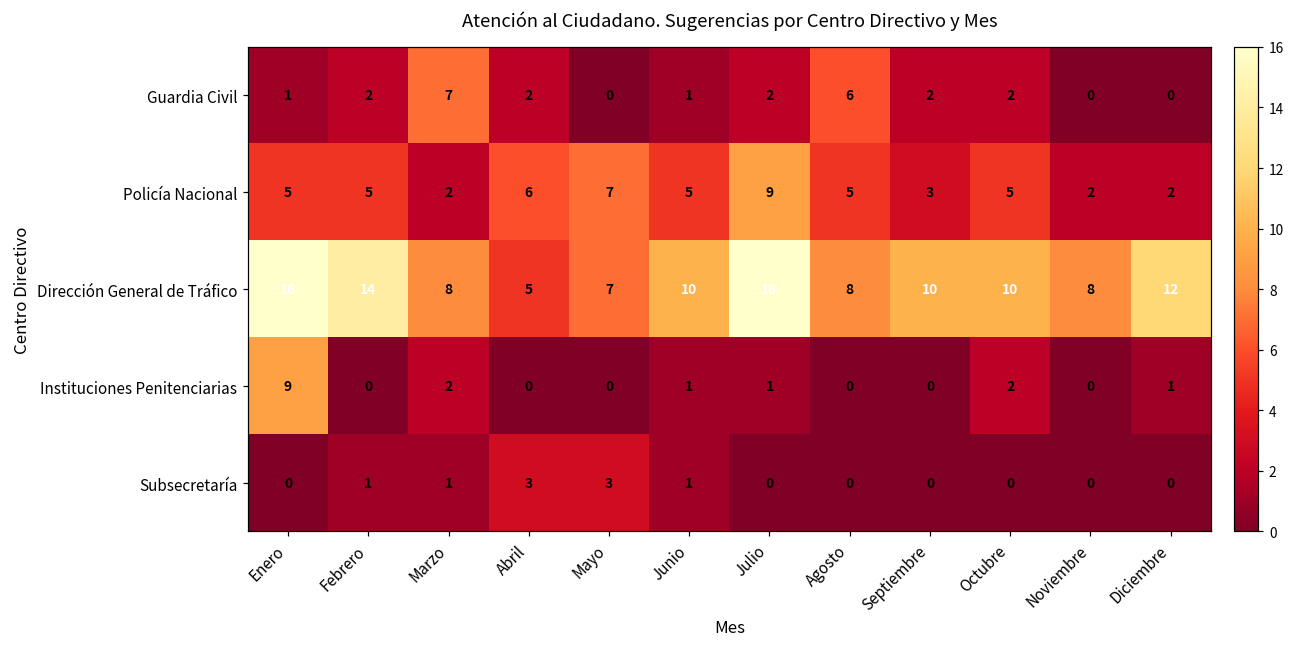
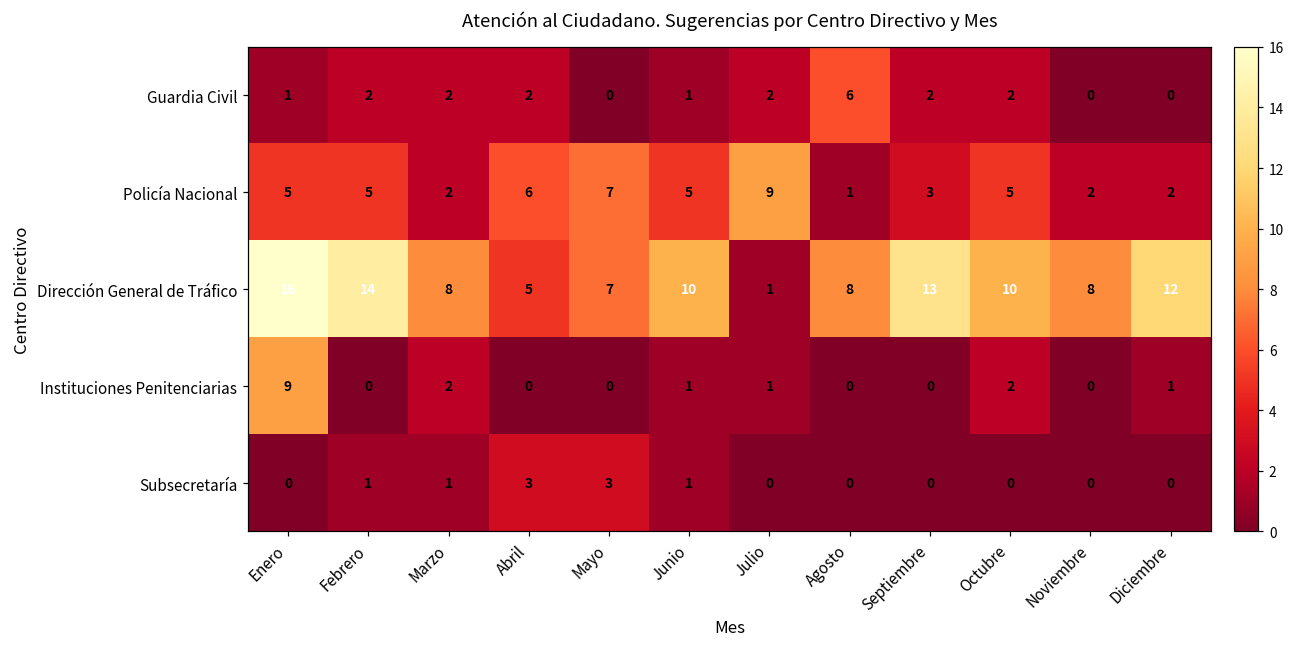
Guardia Civil, Marzo: 7 -> 2
Policía Nacional, Agosto: 5 -> 1
Dirección General de Tráfico, Julio: 16 -> 1
Dirección General de Tráfico, Septiembre: 10 -> 13
